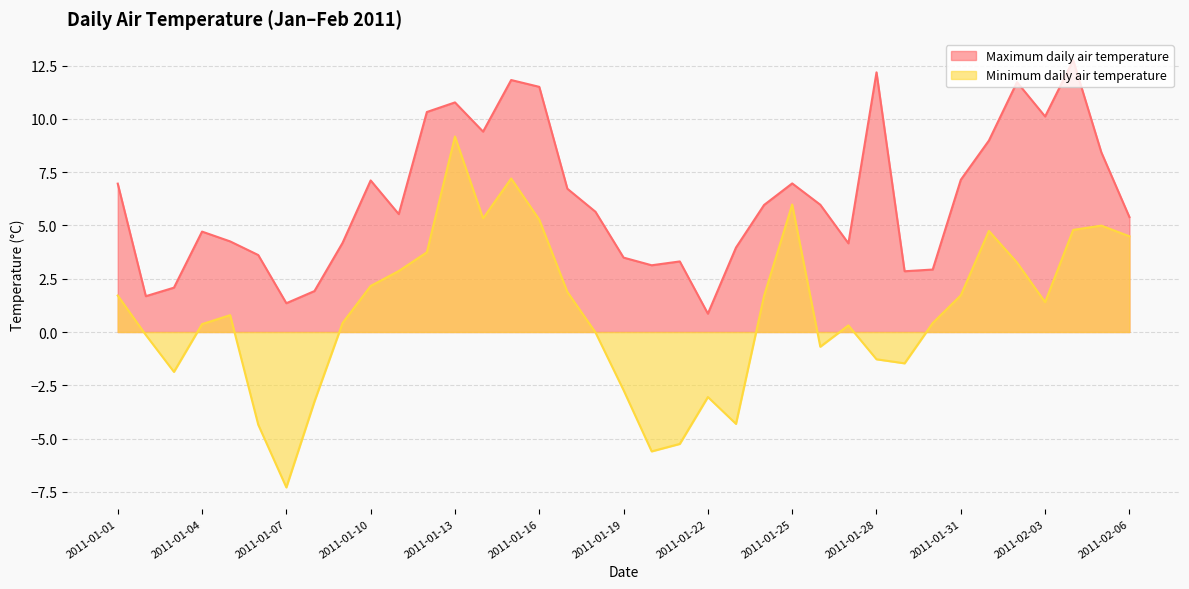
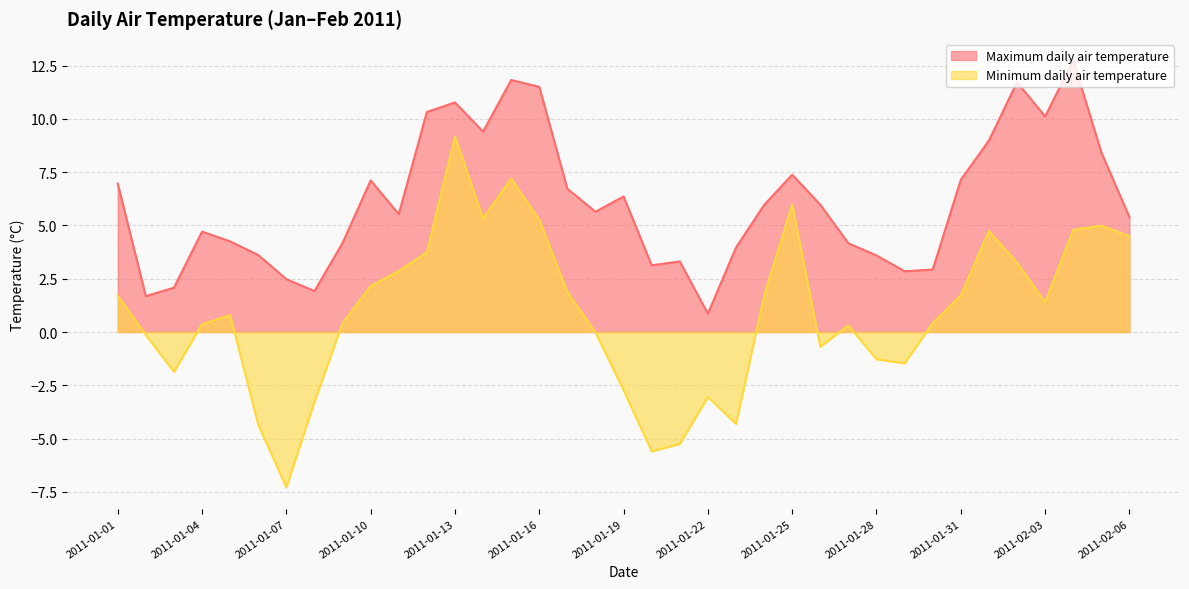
Maximum daily air temperature, 2011-01-07: 1.4 -> 2.5
Maximum daily air temperature, 2011-01-19: 3.5 -> 6.4
Maximum daily air temperature, 2011-01-25: 7.0 -> 7.4
Maximum daily air temperature, 2011-01-28: 12.2 -> 3.6
